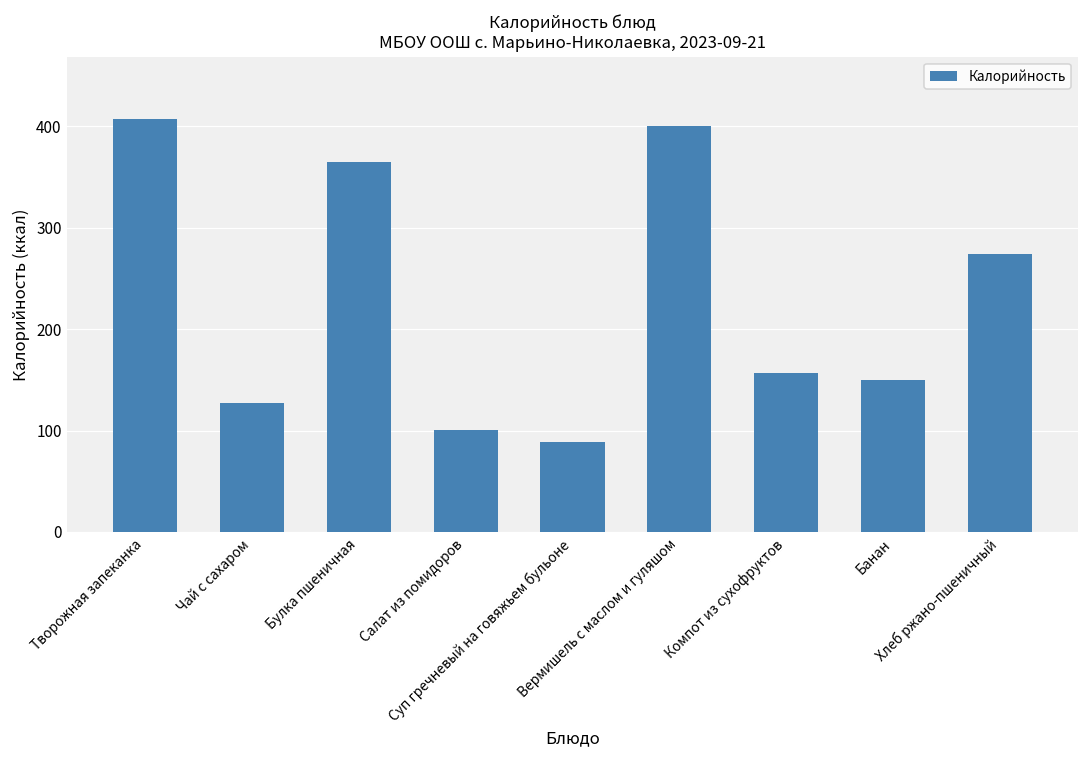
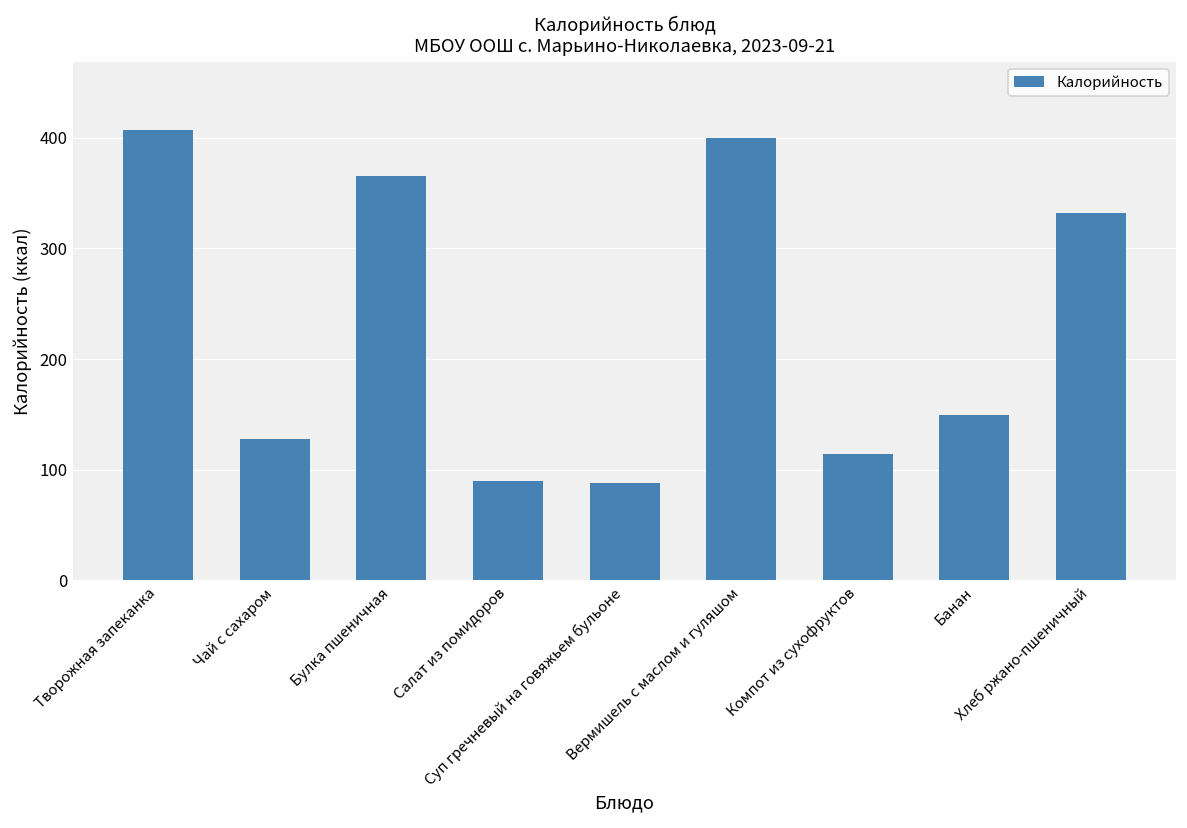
Салат из помидоров: 100 -> 90
Компот из сухофруктов: 160 -> 110
Хлеб ржано-пшеничный: 270 -> 330
